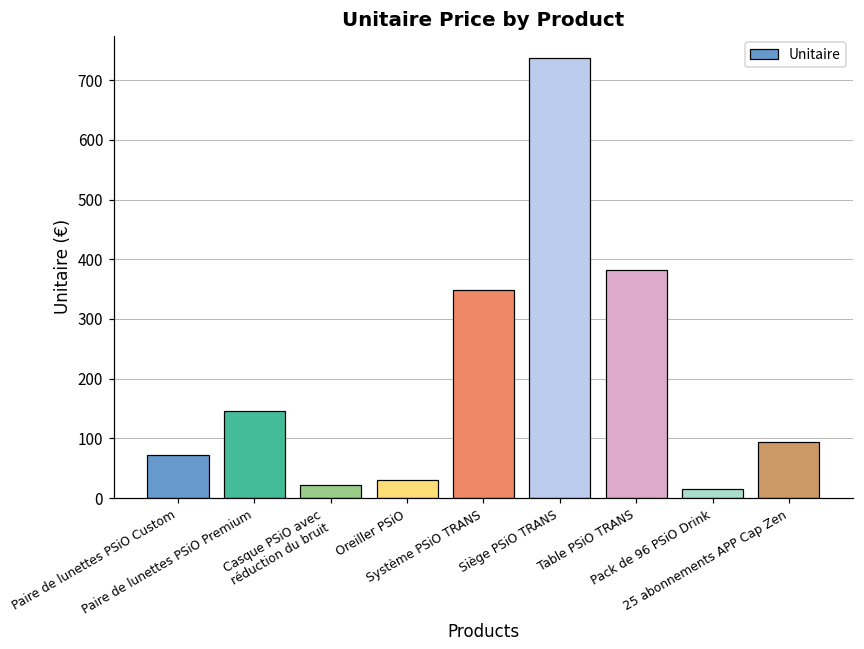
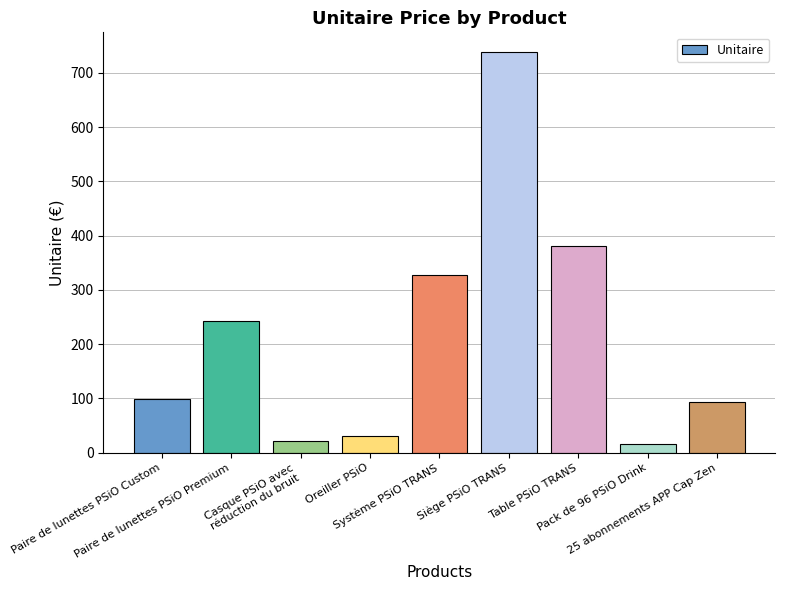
Paire de lunettes PSiO Custom: 70 -> 100
Paire de lunettes PSiO Premium: 150 -> 240
Système PSiO TRANS: 350 -> 330
